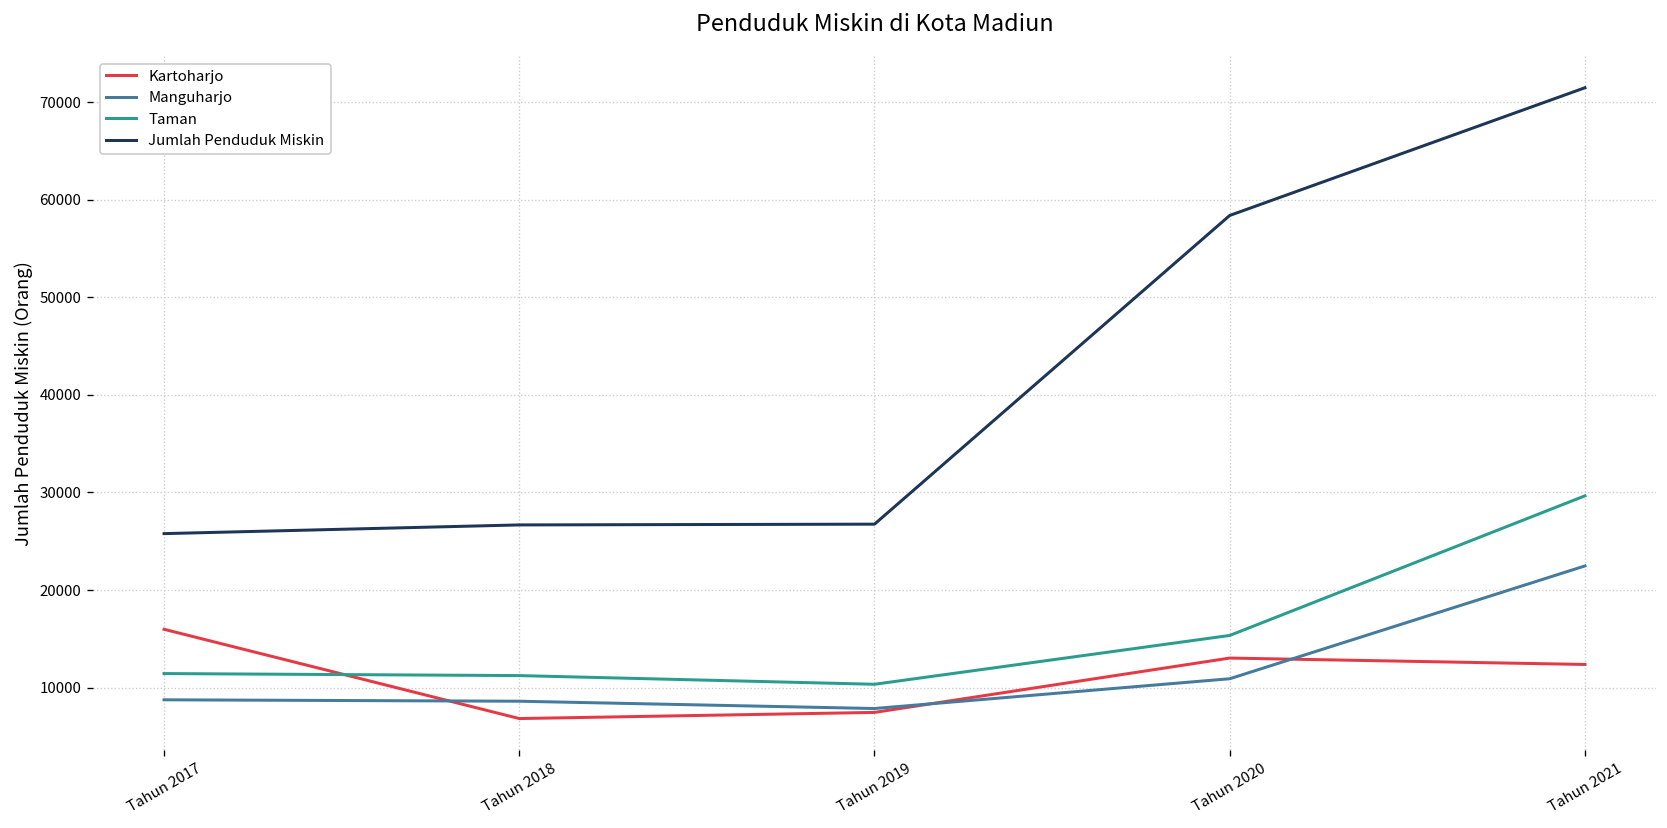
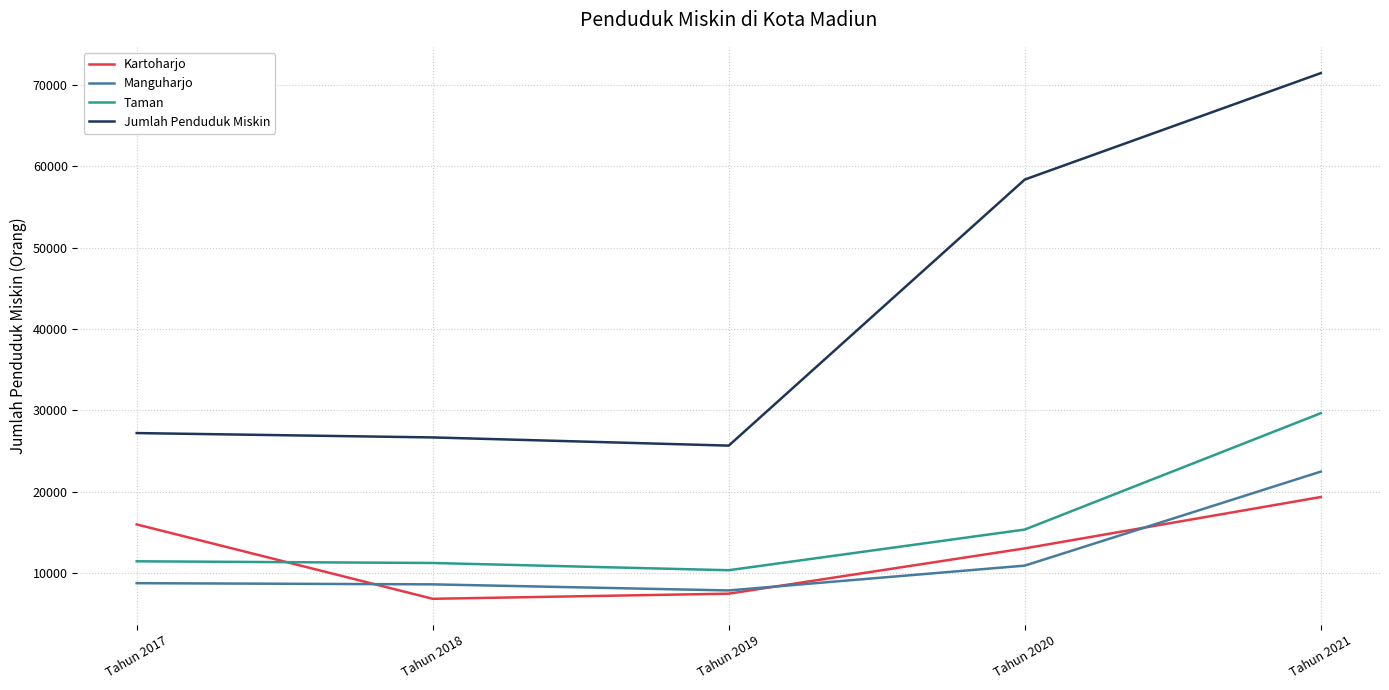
Jumlah Penduduk Miskin, Tahun 2017: 26000 -> 27000
Jumlah Penduduk Miskin, Tahun 2019: 27000 -> 26000
Kartoharjo, Tahun 2021: 12000 -> 19000
